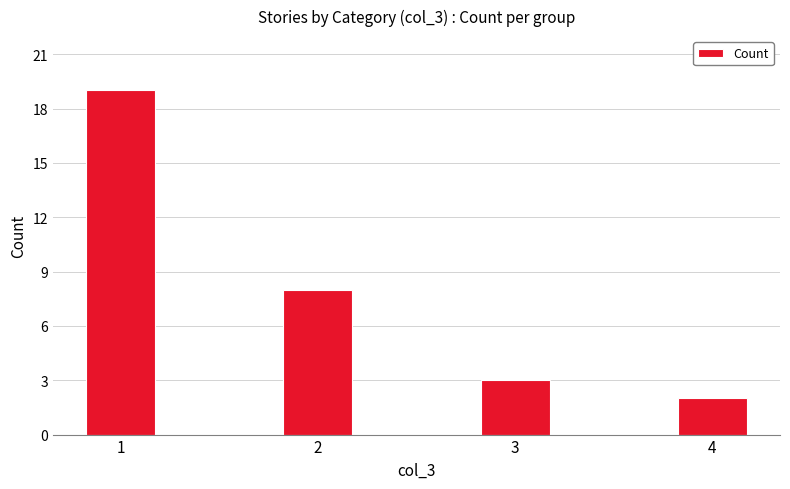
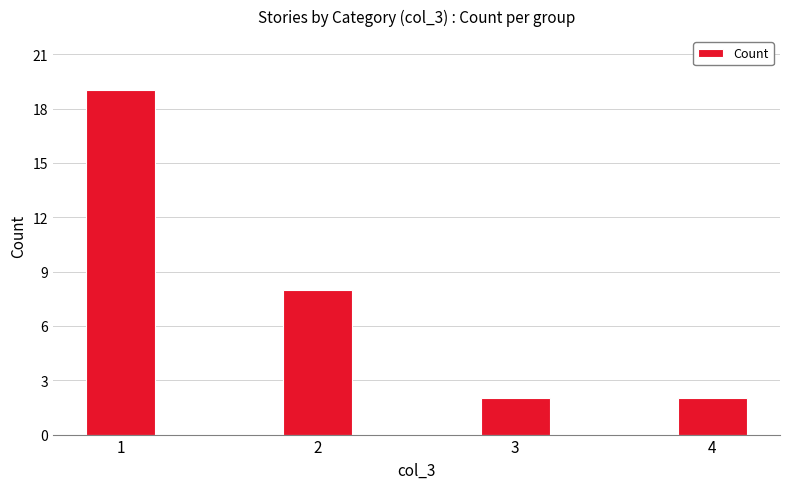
3: 3 -> 2
